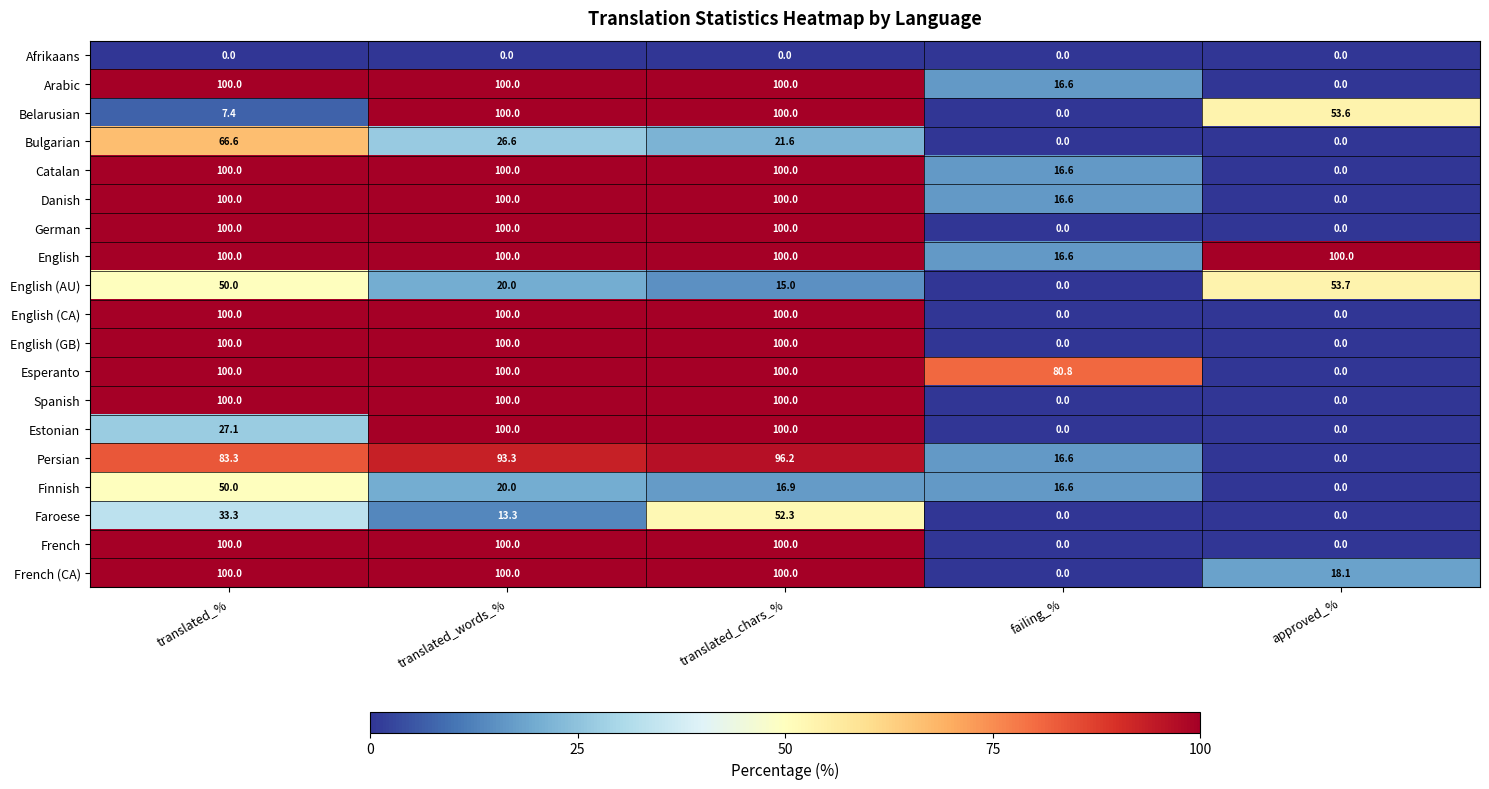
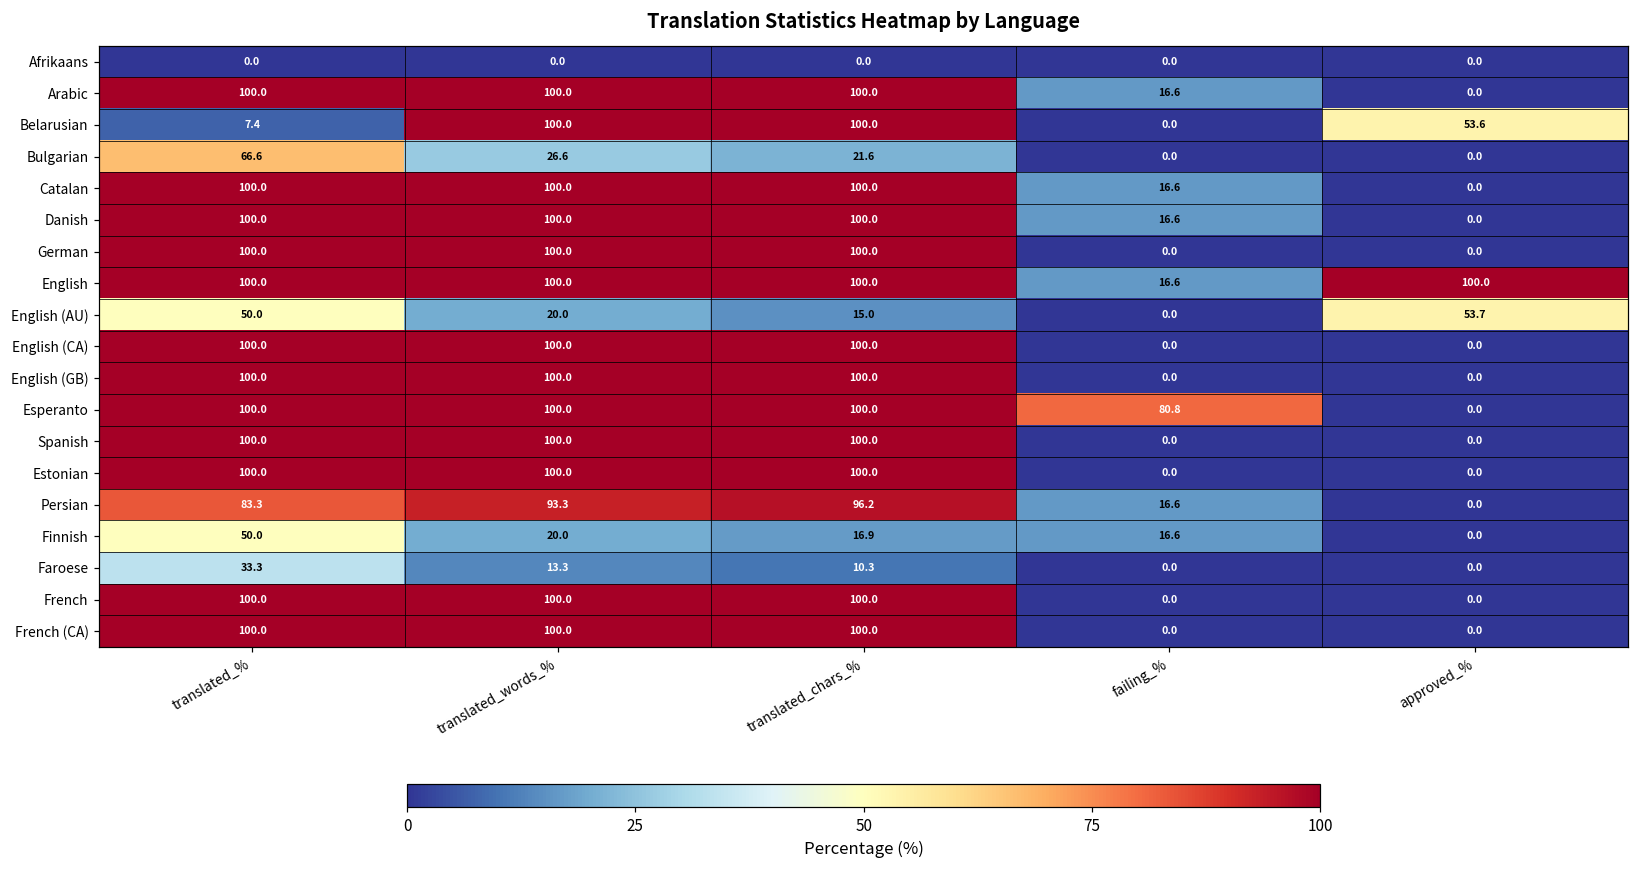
Estonian, translated_%: 27.1 -> 100.0
Faroese, translated_chars_%: 52.3 -> 10.3
French (CA), approved_%: 18.1 -> 0.0
